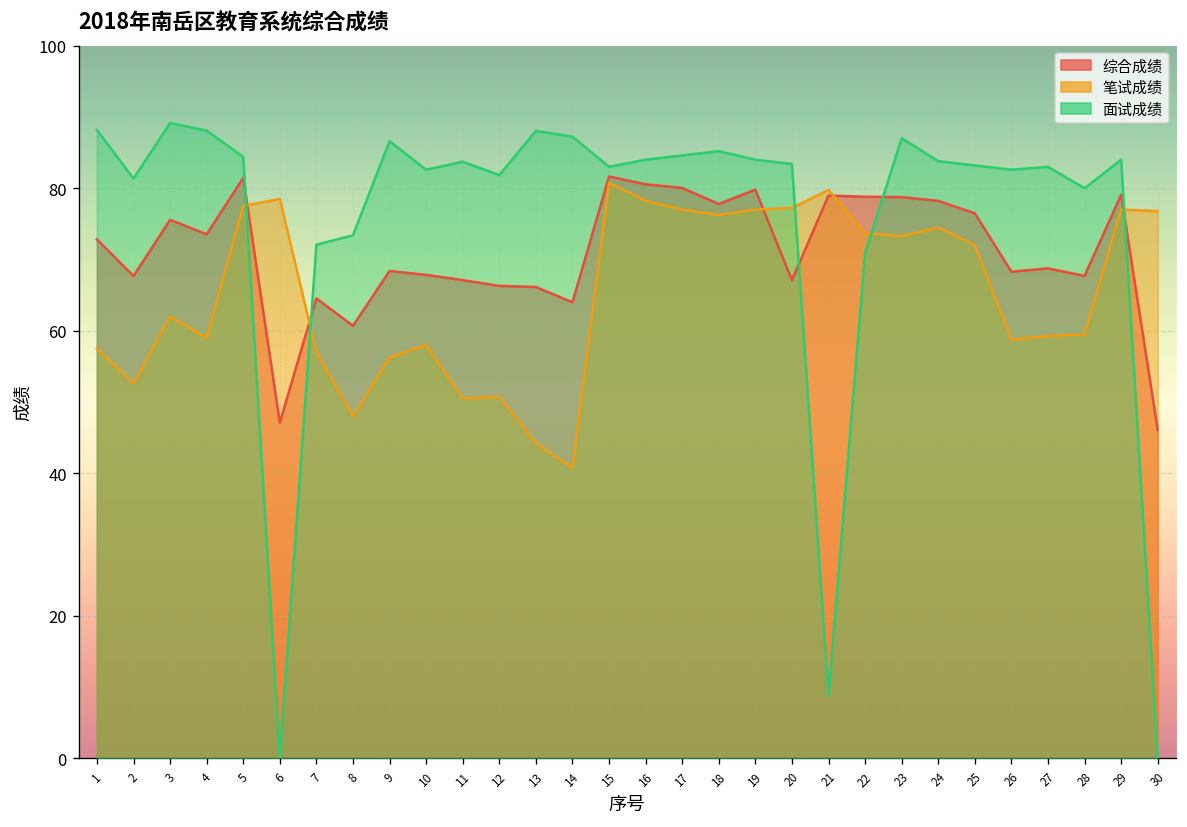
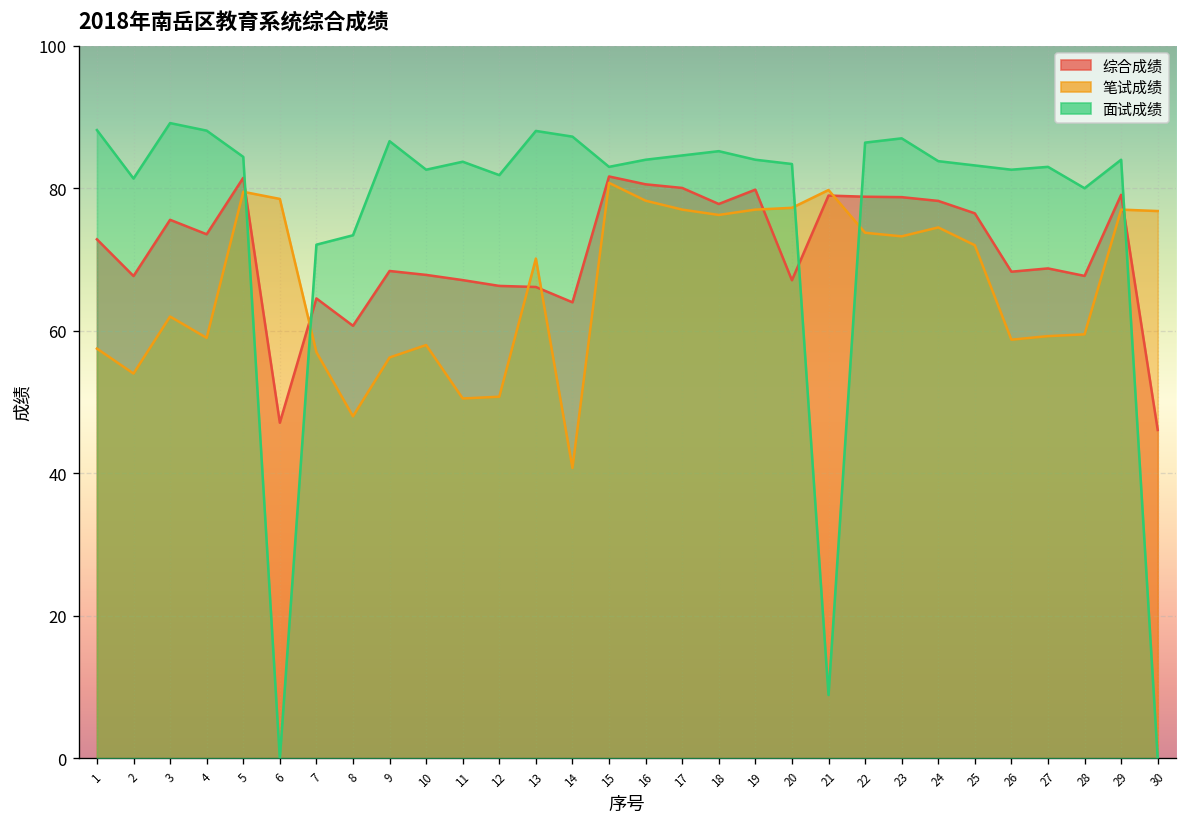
笔试成绩, 2: 53 -> 54
笔试成绩, 5: 78 -> 80
笔试成绩, 13: 44 -> 70
面试成绩, 22: 71 -> 86
